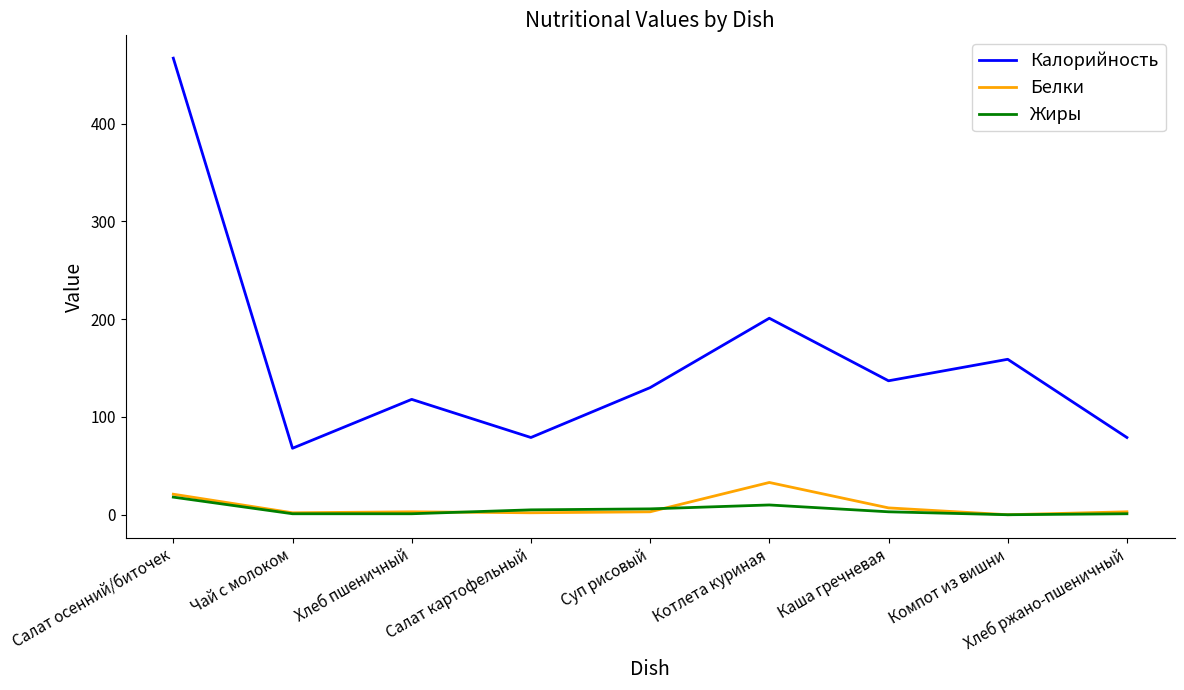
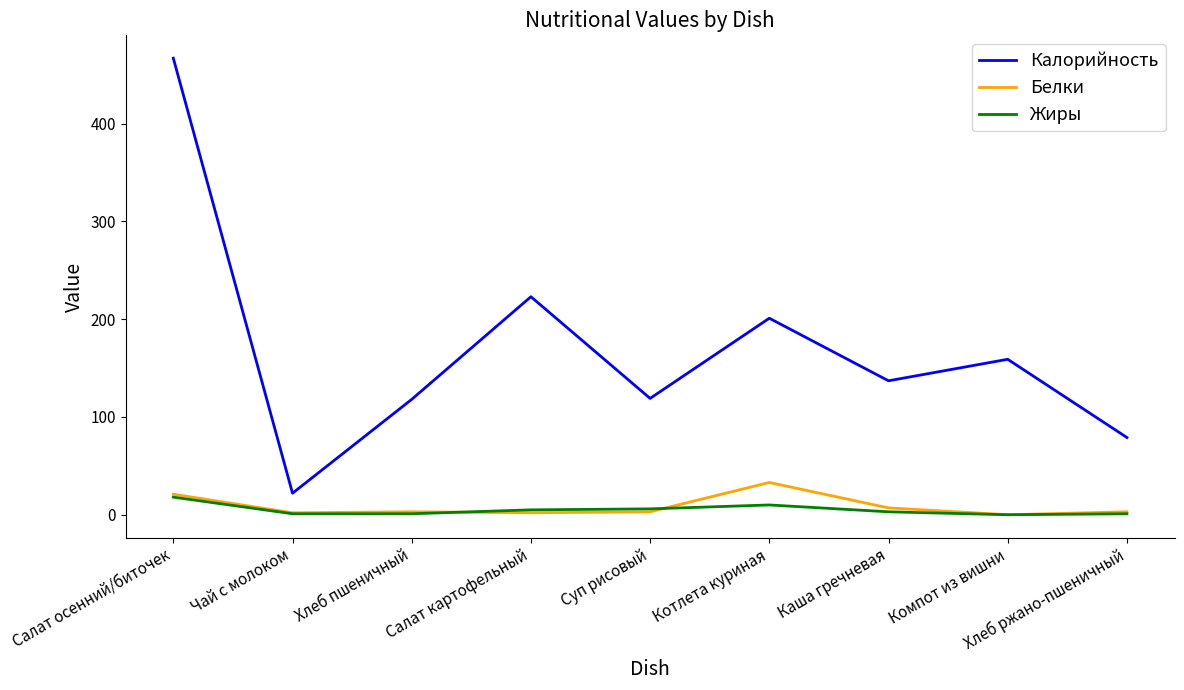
Калорийность, Чай с молоком: 70 -> 20
Калорийность, Салат картофельный: 80 -> 220
Калорийность, Суп рисовый: 130 -> 120
